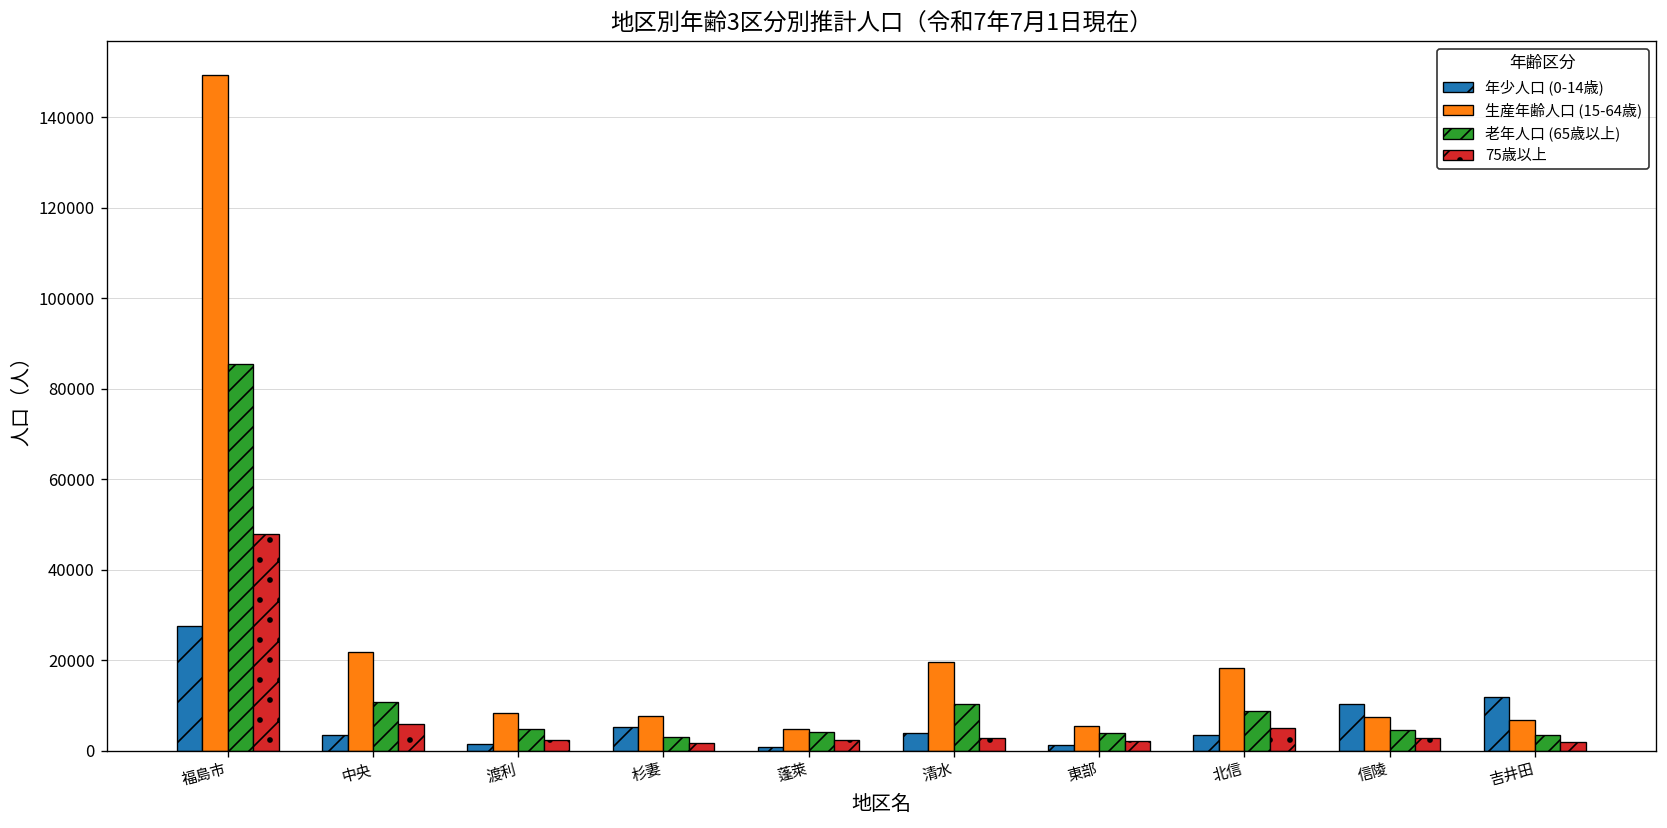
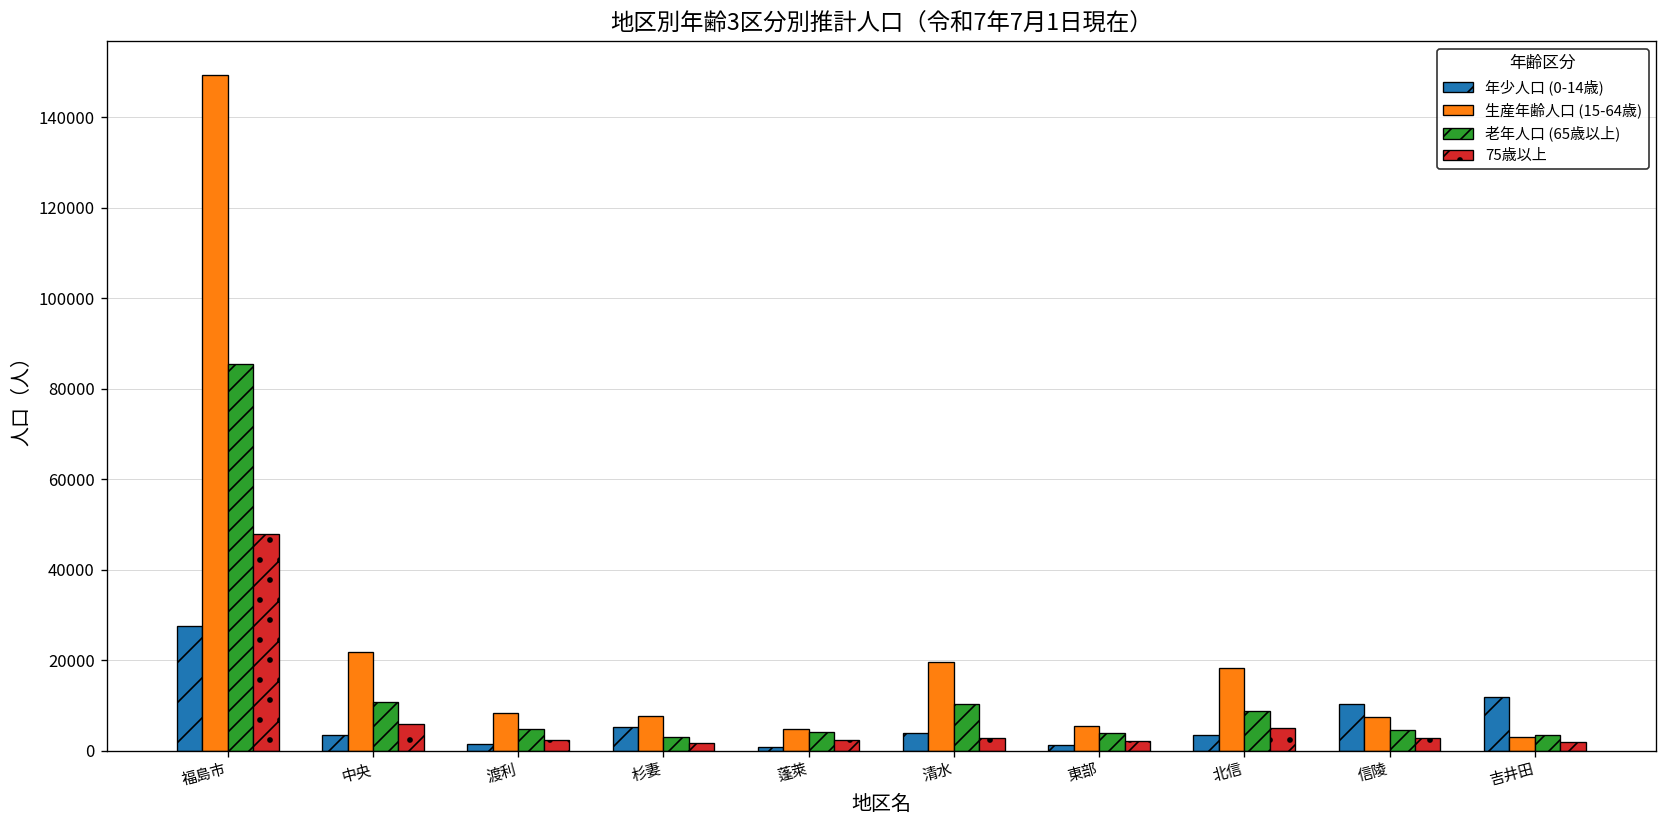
生産年齢人口 (15-64歳), 吉井田: 7000 -> 3000
